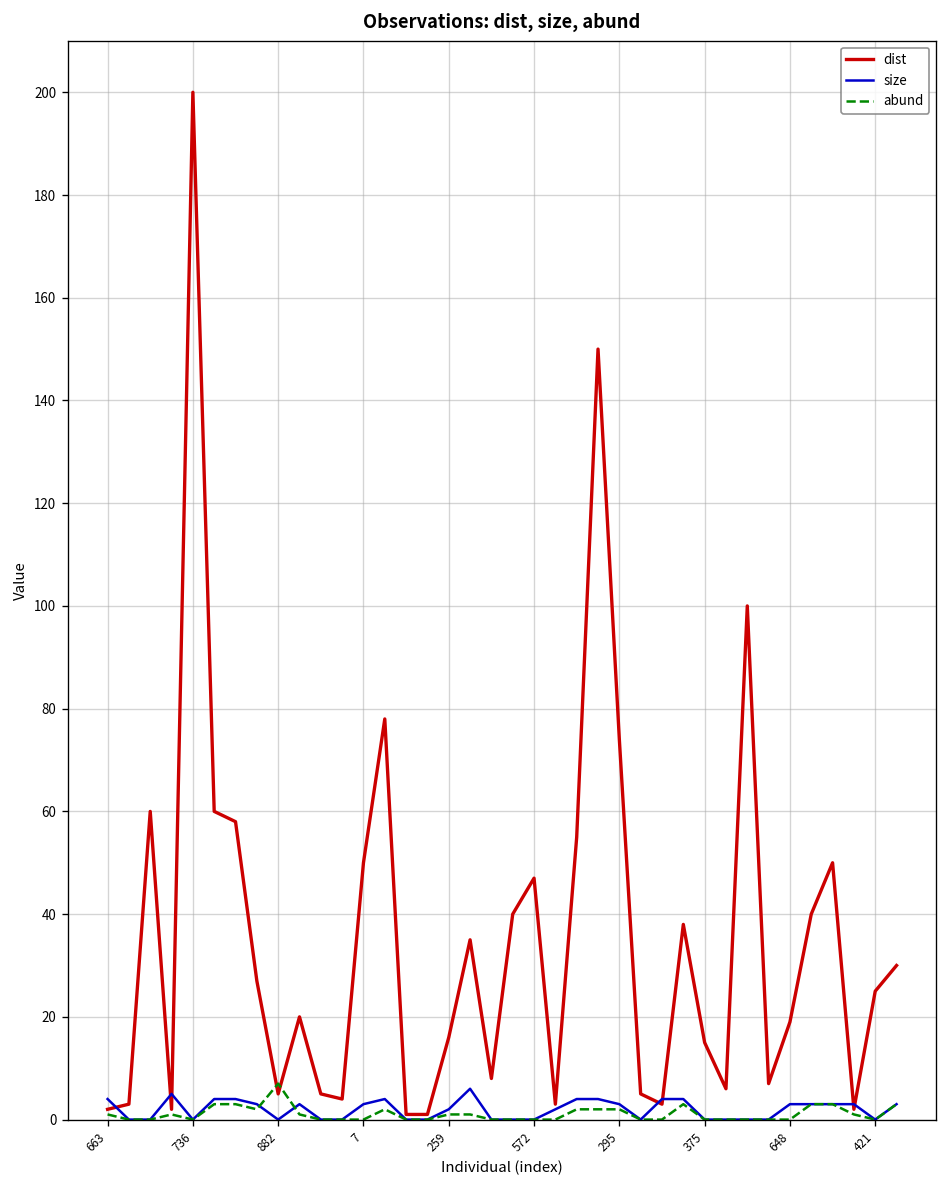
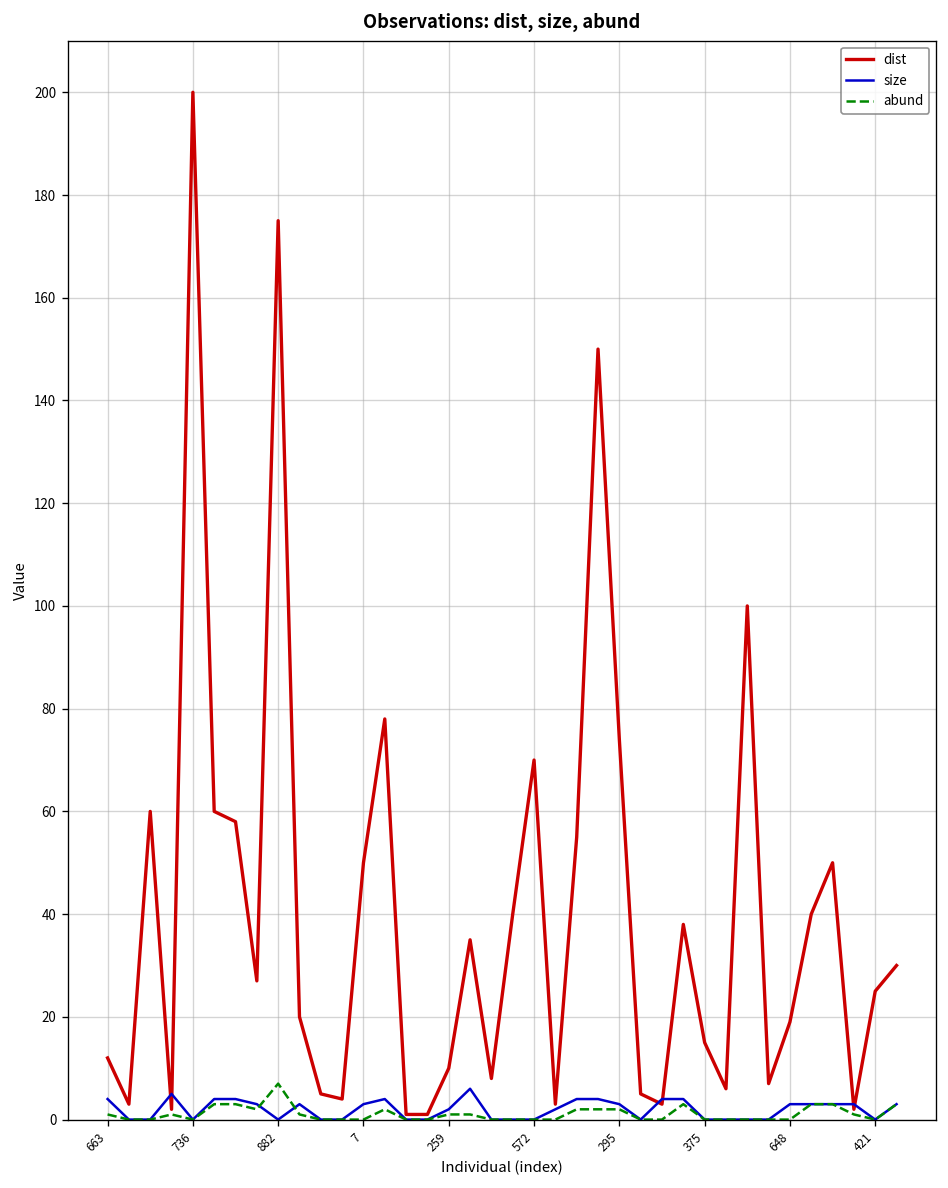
dist, 663: 2 -> 12
dist, 882: 5 -> 175
dist, 259: 16 -> 10
dist, 572: 47 -> 70
